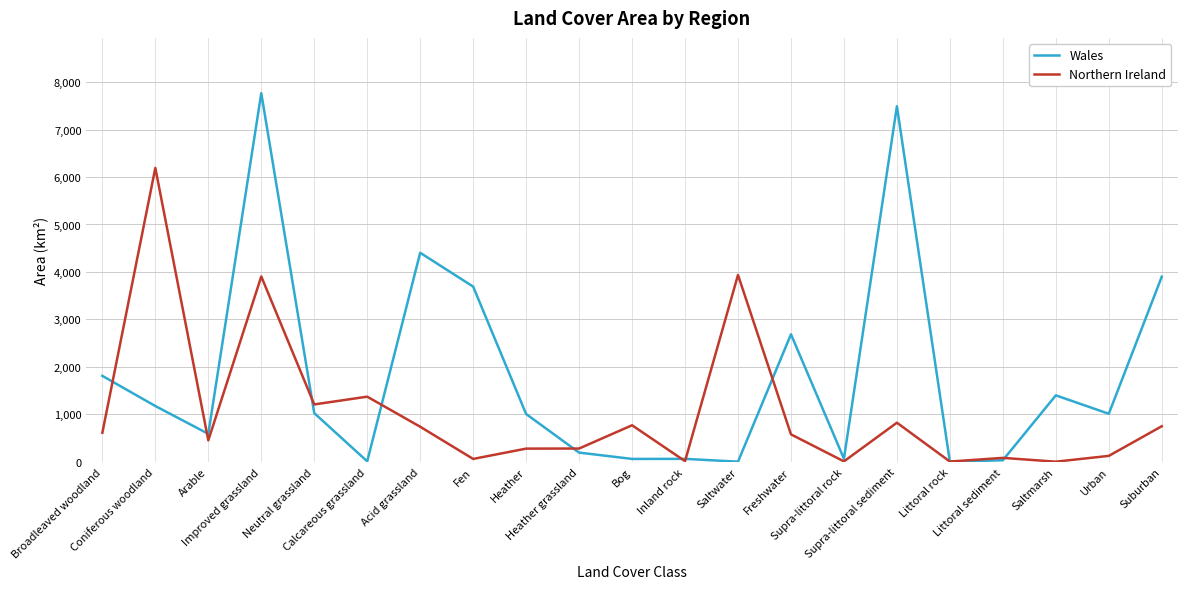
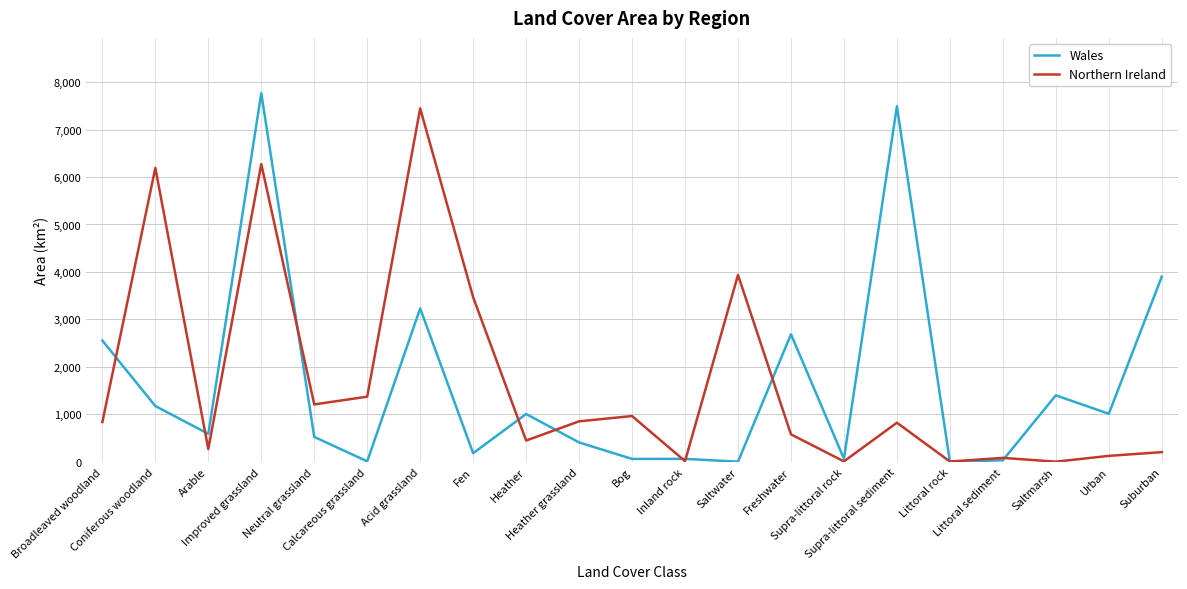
Wales, Broadleaved woodland: 1,800 -> 2,600
Northern Ireland, Broadleaved woodland: 600 -> 800
Northern Ireland, Arable: 500 -> 300
Northern Ireland, Improved grassland: 3,900 -> 6,300
Wales, Neutral grassland: 1,000 -> 500
Wales, Acid grassland: 4,400 -> 3,200
Northern Ireland, Acid grassland: 700 -> 7,400
Wales, Fen: 3,700 -> 200
Northern Ireland, Fen: 100 -> 3,500
Northern Ireland, Heather: 300 -> 400
Wales, Heather grassland: 200 -> 400
Northern Ireland, Heather grassland: 300 -> 900
Northern Ireland, Bog: 800 -> 1,000
Northern Ireland, Suburban: 800 -> 200
